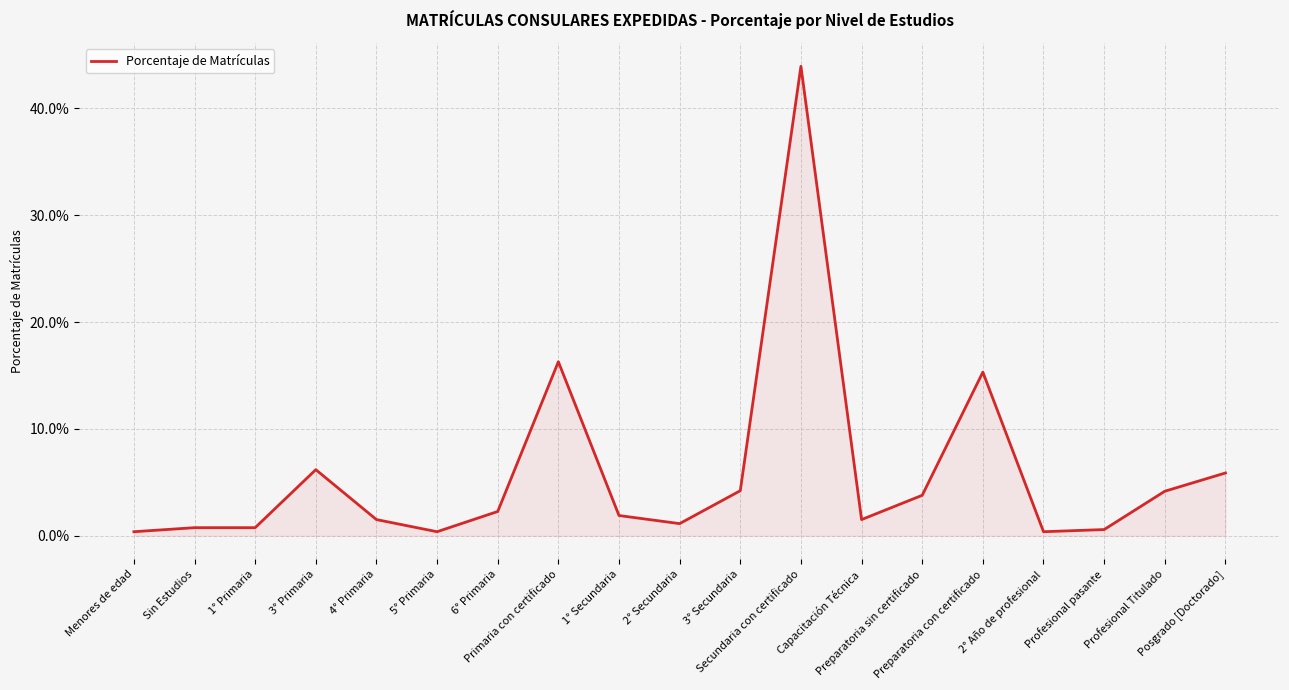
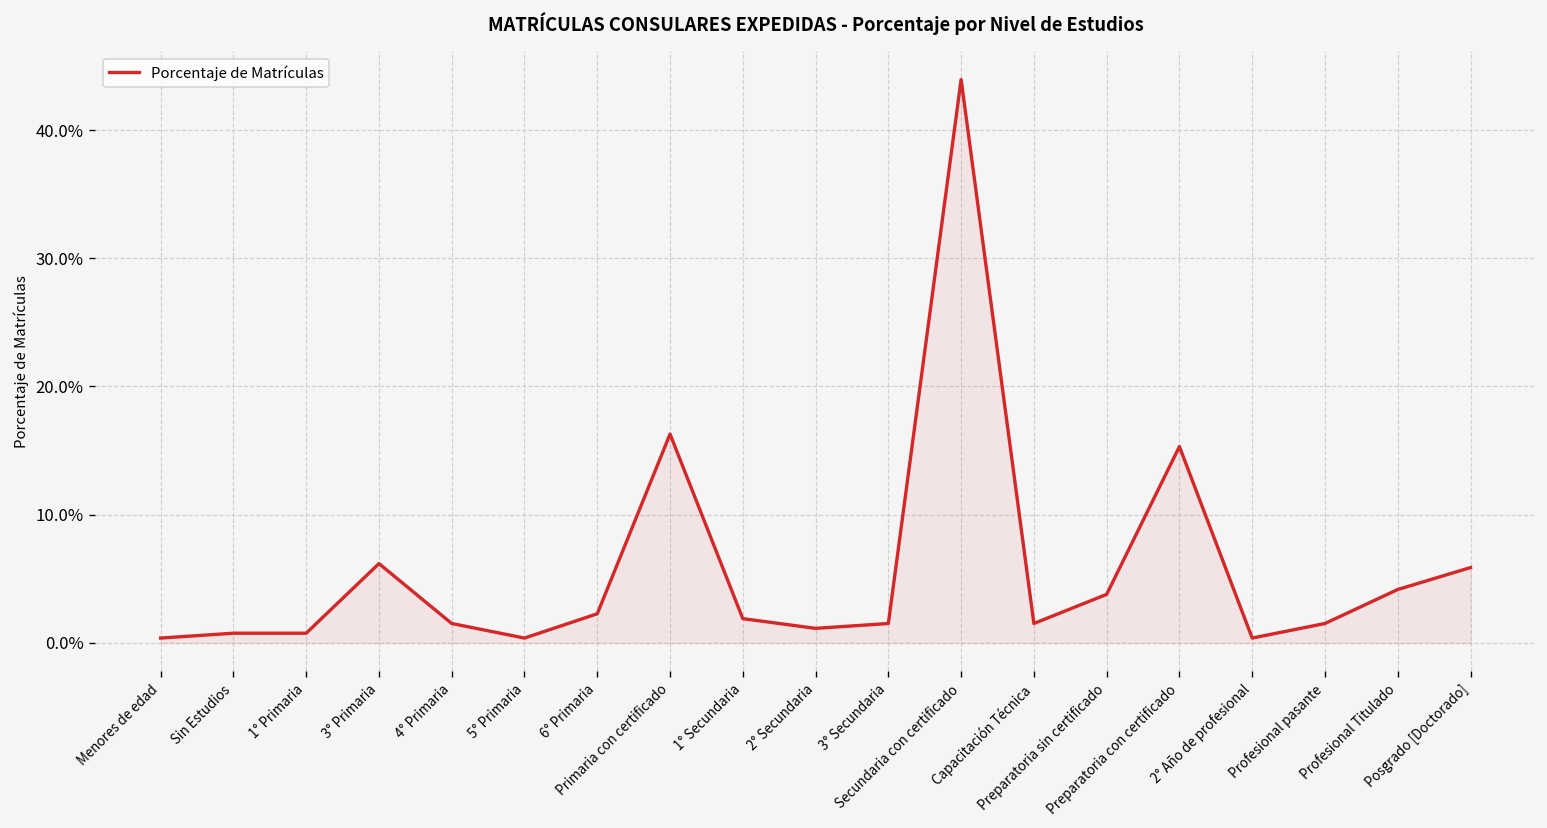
3° Secundaria: 4.2% -> 1.5%
Profesional pasante: 0.6% -> 1.5%
